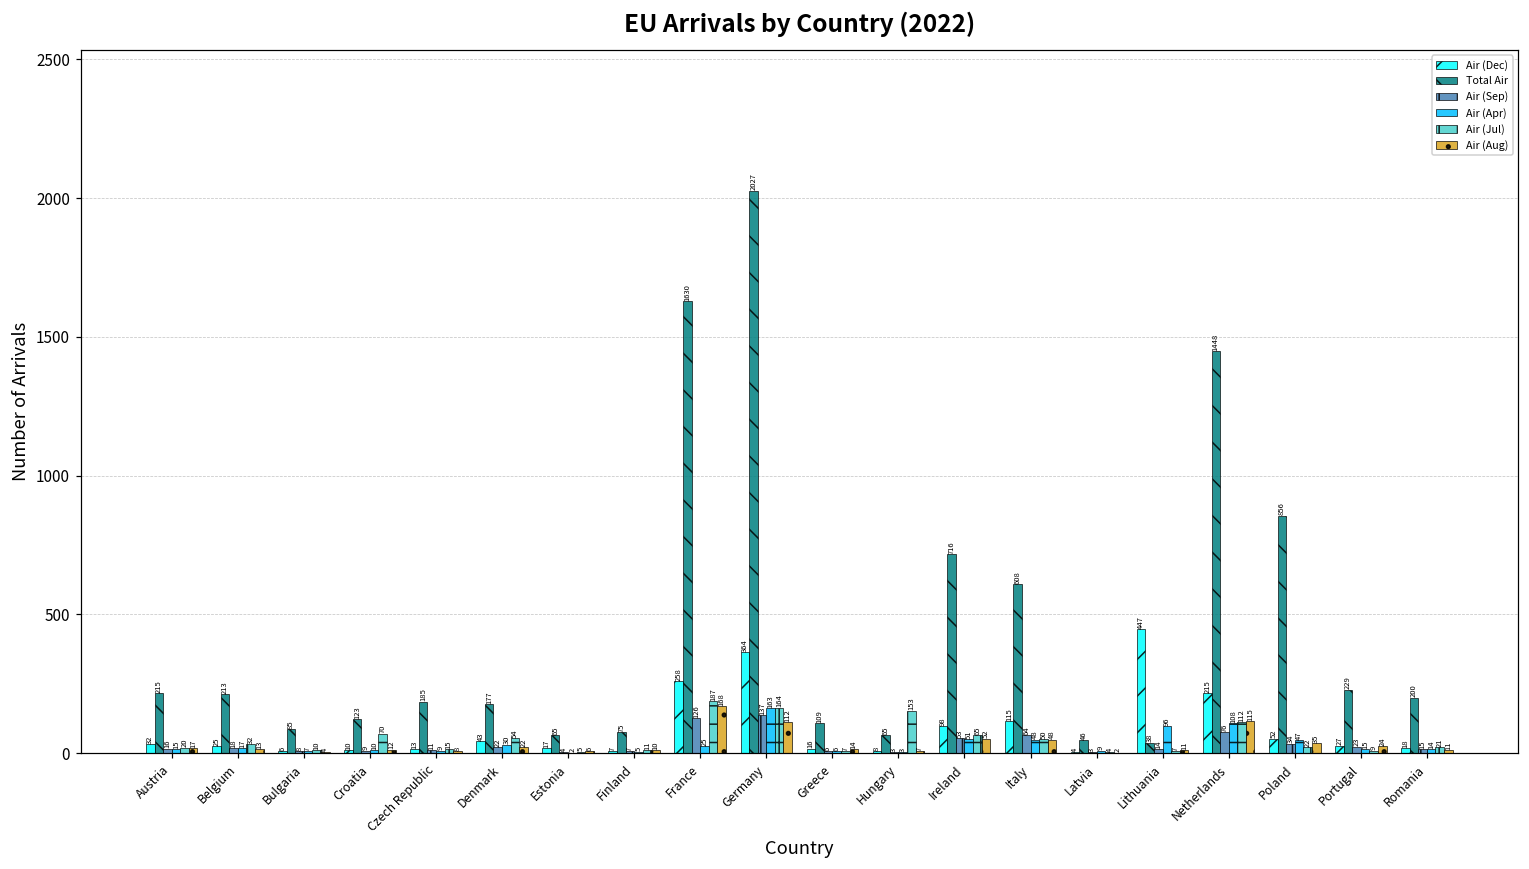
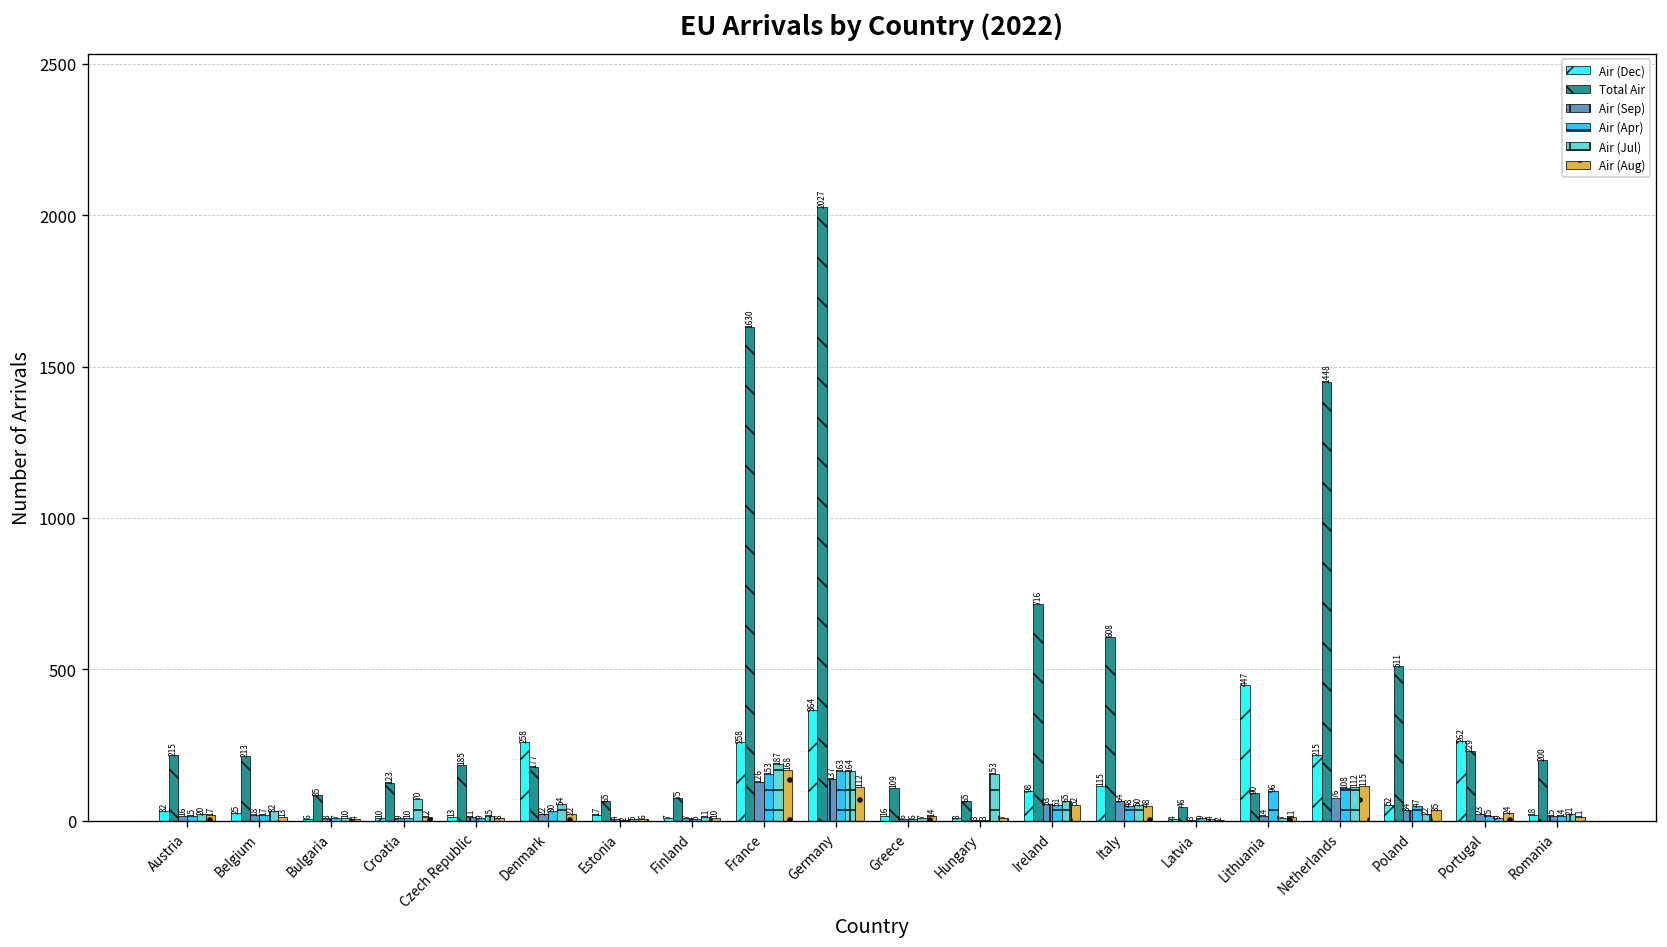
Air (Dec), Denmark: 43 -> 258
Air (Apr), France: 25 -> 153
Total Air, Lithuania: 38 -> 90
Total Air, Poland: 856 -> 511
Air (Dec), Portugal: 27 -> 262
